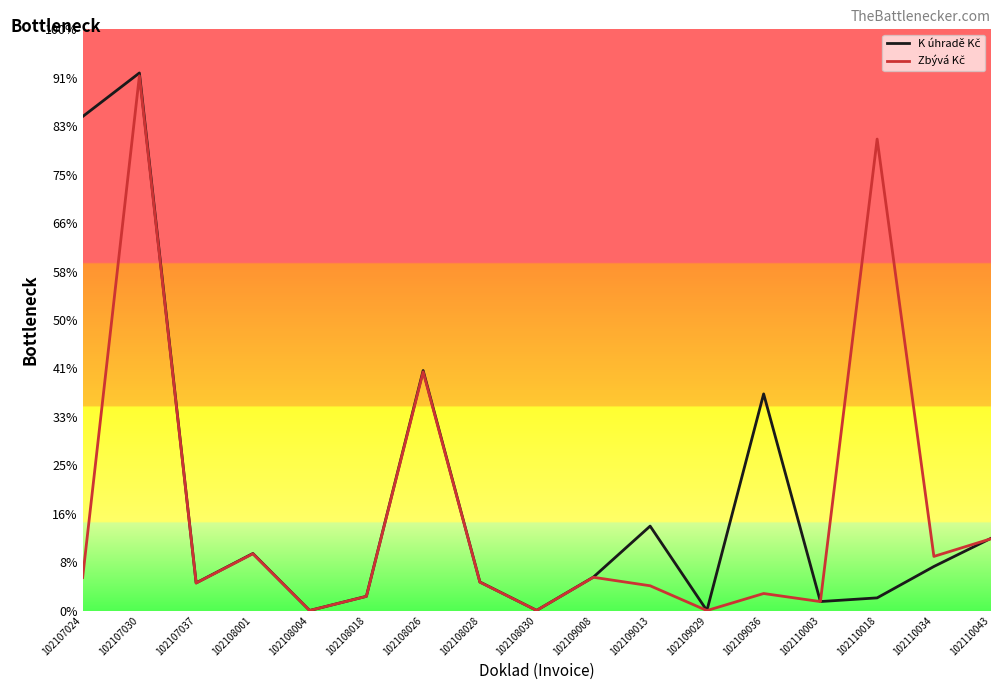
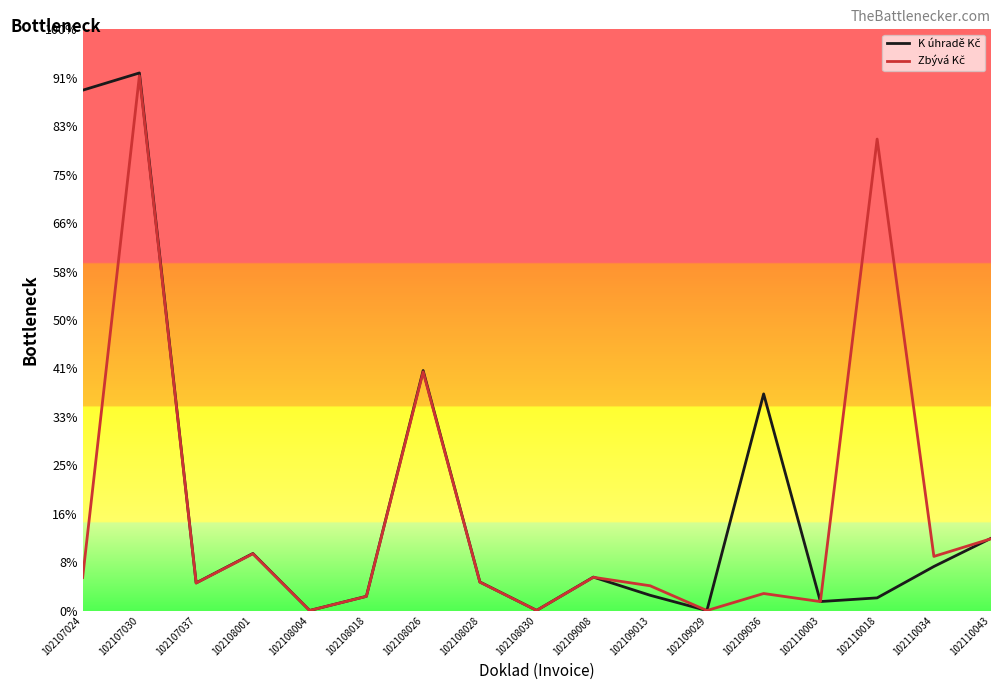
K úhradě Kč, 102107024: 85% -> 90%
K úhradě Kč, 102109013: 15% -> 3%
